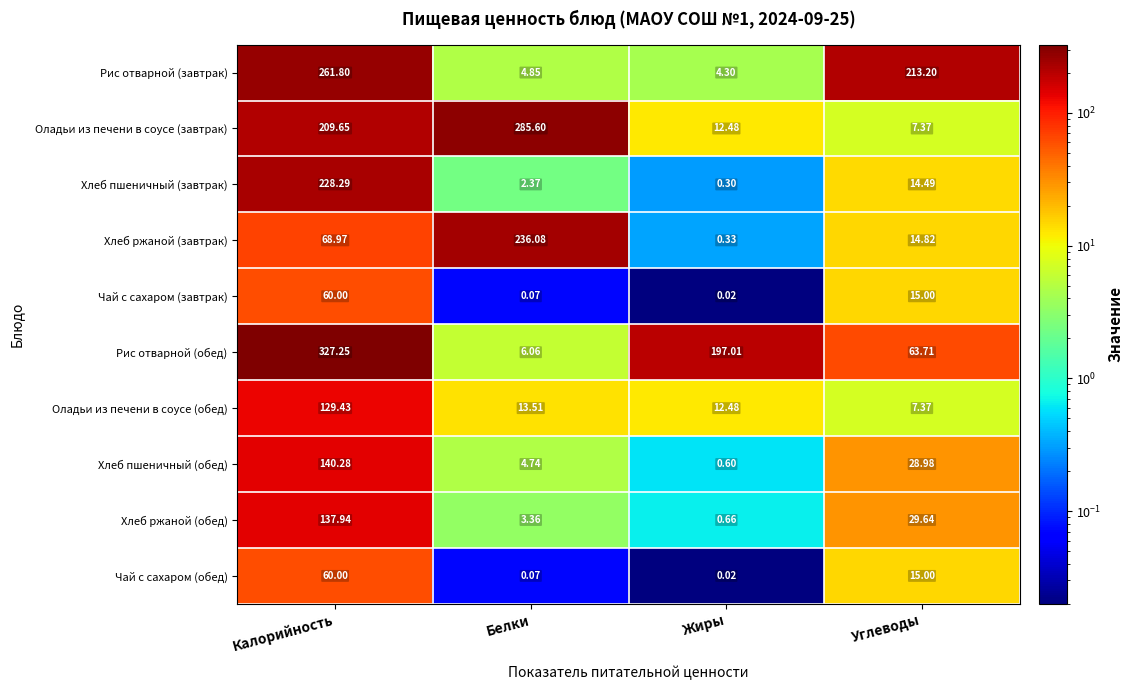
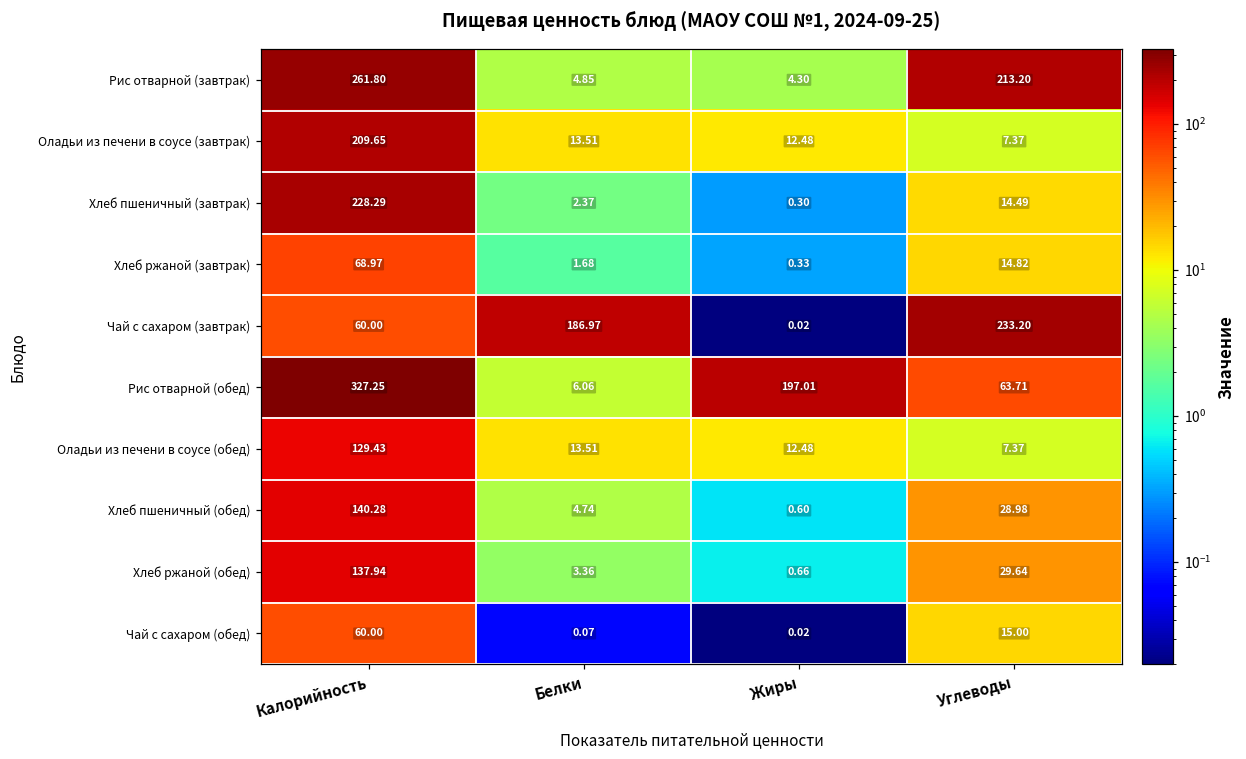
Оладьи из печени в соусе (завтрак), Белки: 285.60 -> 13.51
Хлеб ржаной (завтрак), Белки: 236.08 -> 1.68
Чай с сахаром (завтрак), Белки: 0.07 -> 186.97
Чай с сахаром (завтрак), Углеводы: 15.00 -> 233.20
